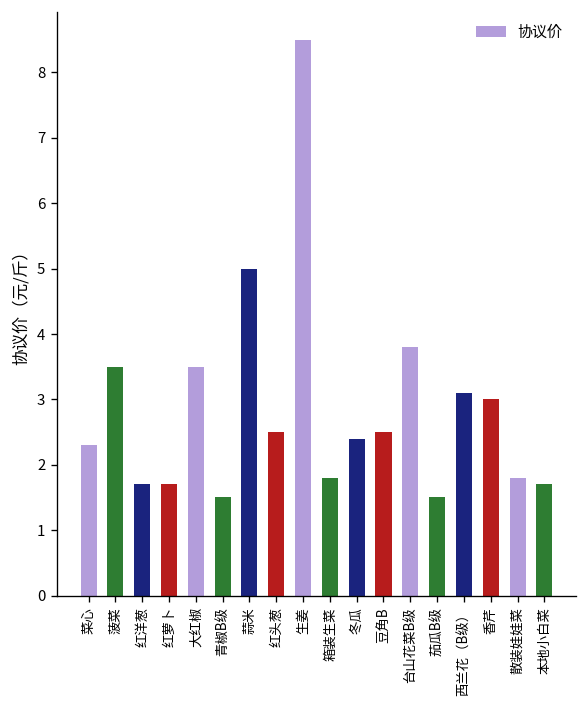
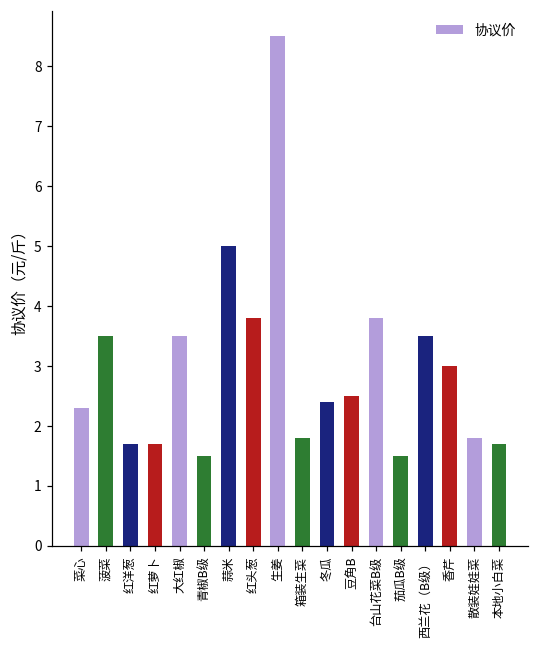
红头葱: 2.5 -> 3.8
西兰花（B级）: 3.1 -> 3.5
